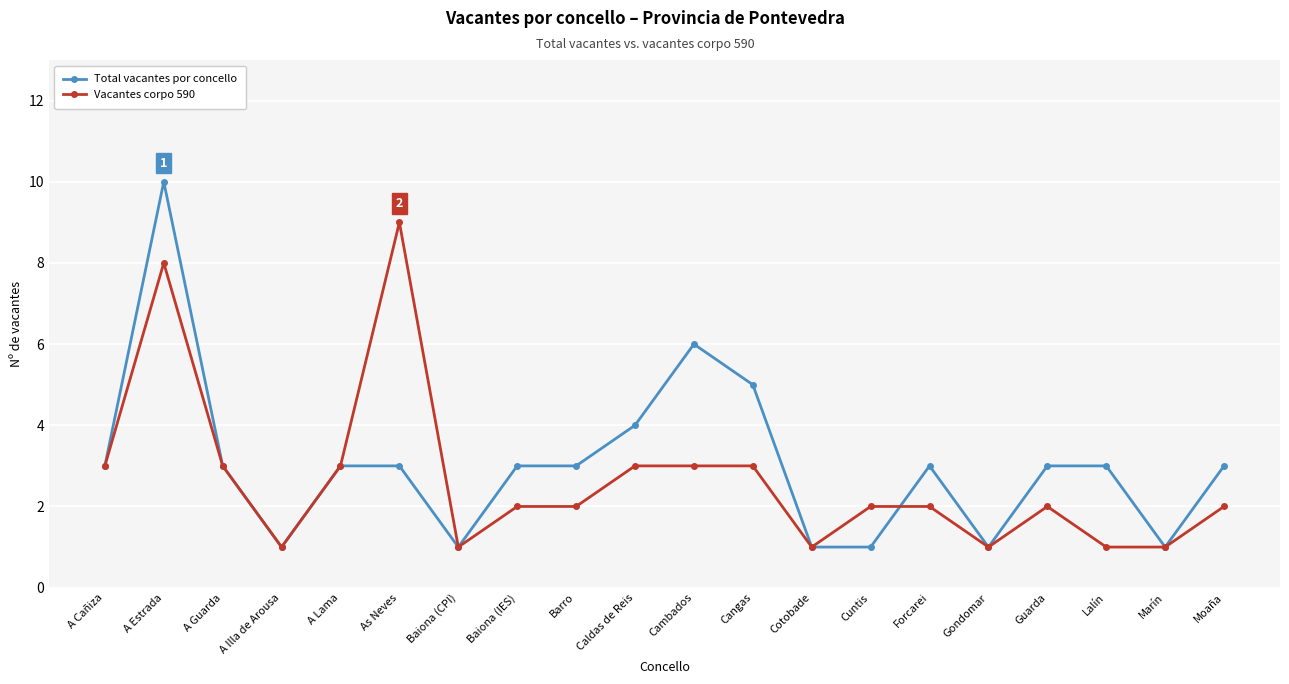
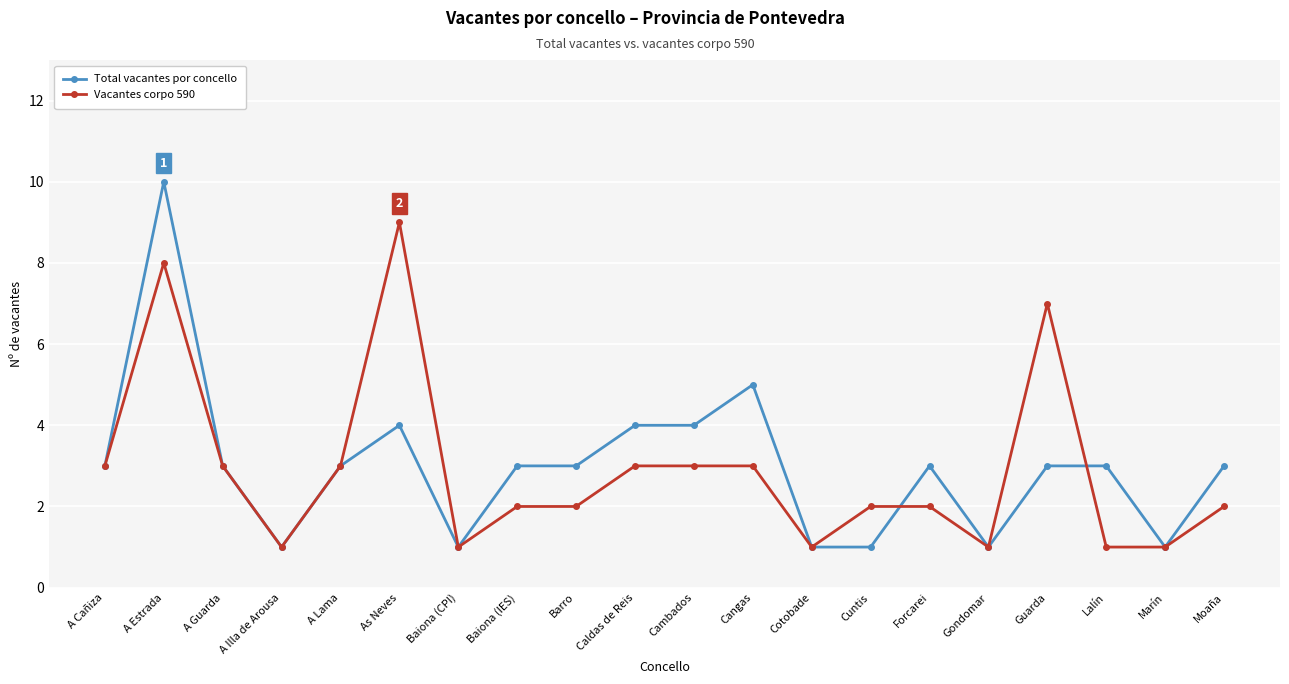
Total vacantes por concello, As Neves: 3 -> 4
Total vacantes por concello, Cambados: 6 -> 4
Vacantes corpo 590, Guarda: 2 -> 7
